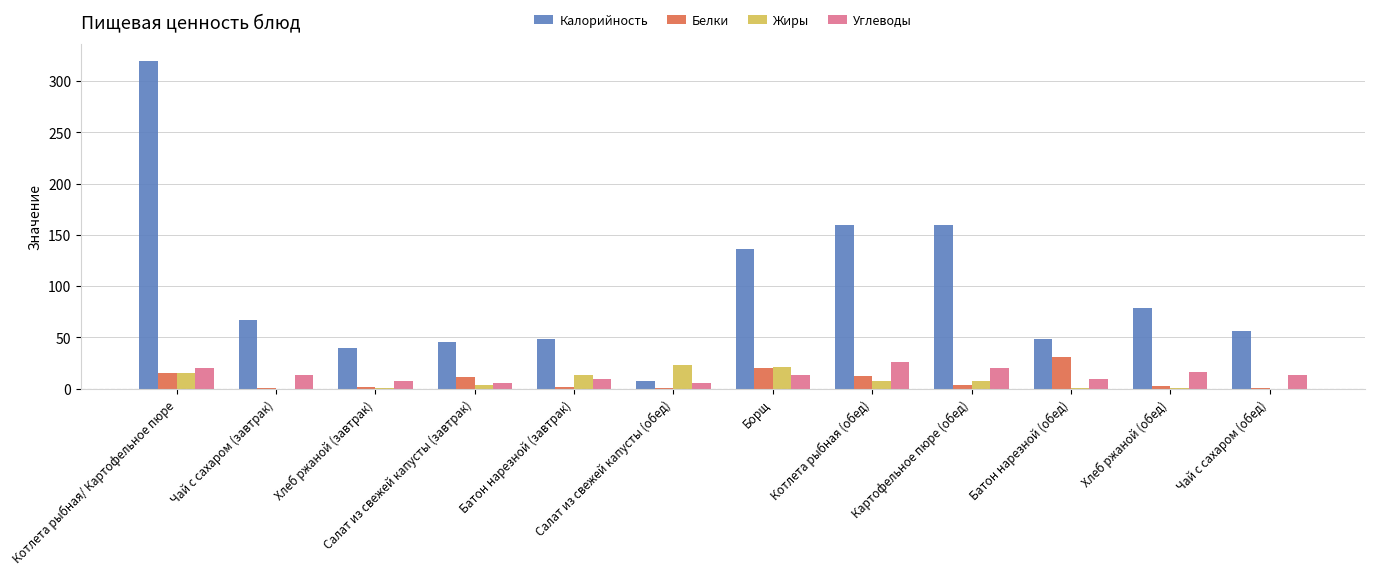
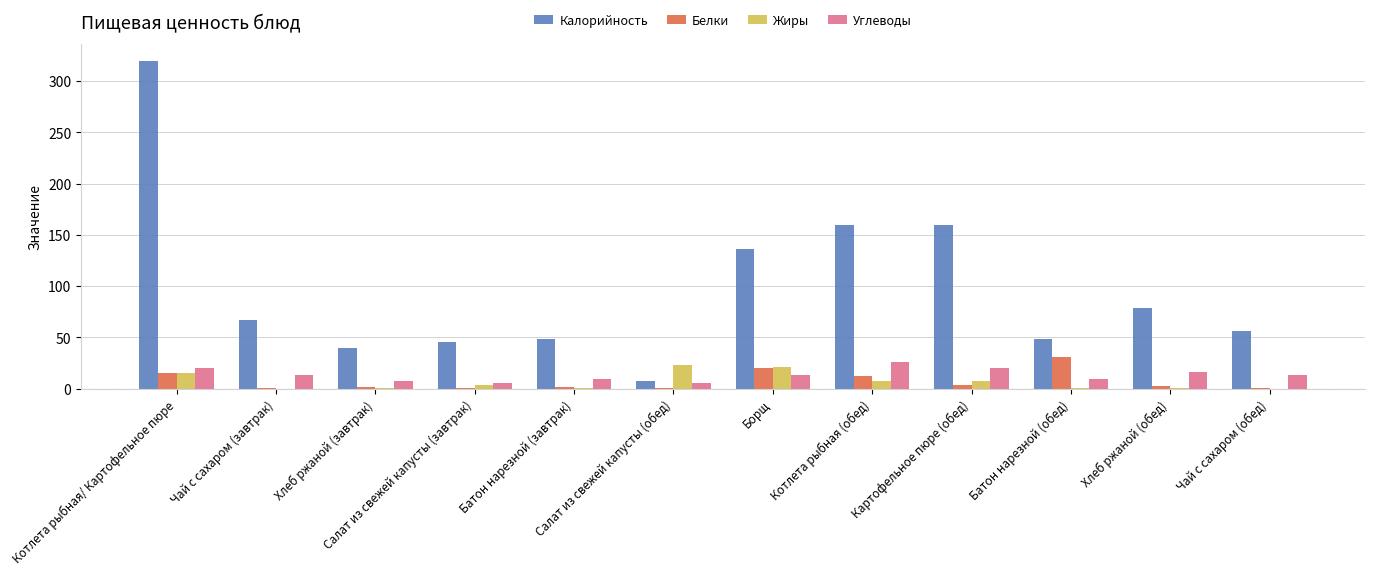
Белки, Салат из свежей капусты (завтрак): 12 -> 1
Жиры, Батон нарезной (завтрак): 13 -> 1
